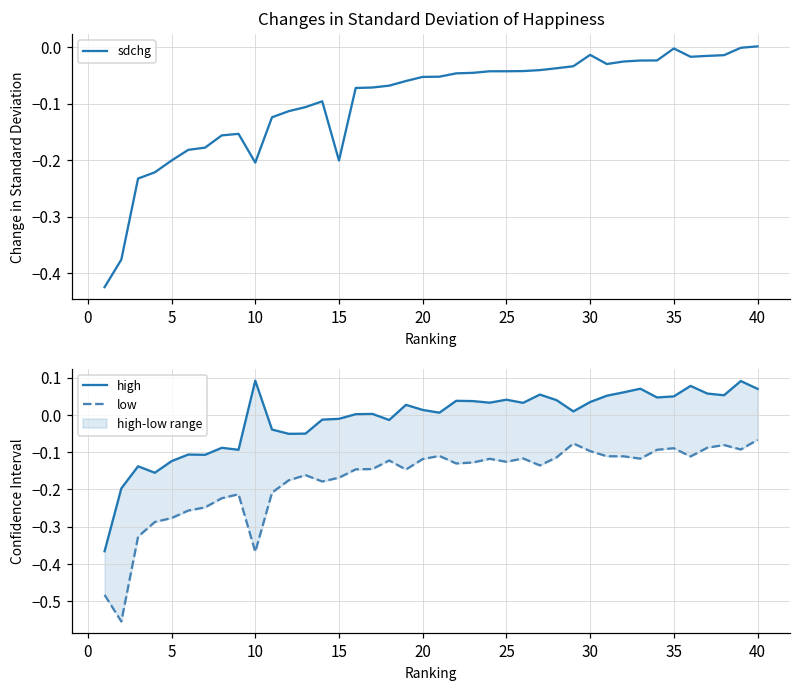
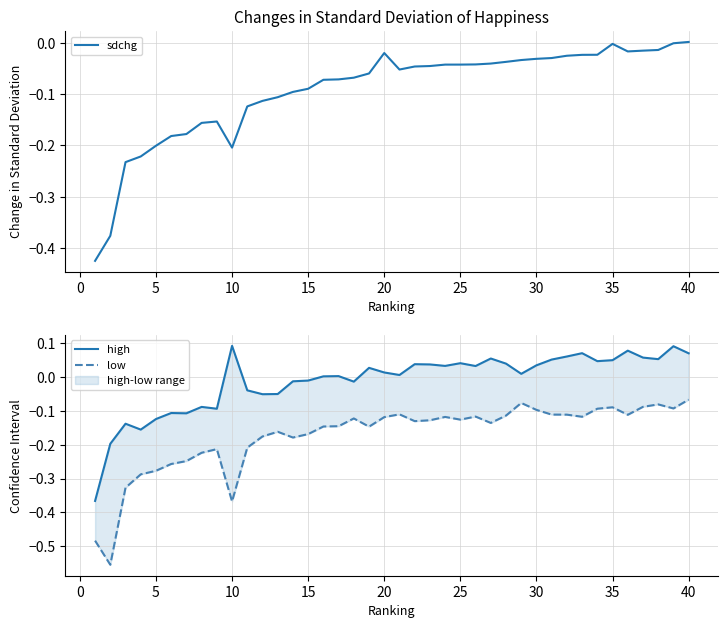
Changes in Standard Deviation of Happiness, 15: -0.20 -> -0.09
Changes in Standard Deviation of Happiness, 20: -0.05 -> -0.02
Changes in Standard Deviation of Happiness, 30: -0.01 -> -0.03
